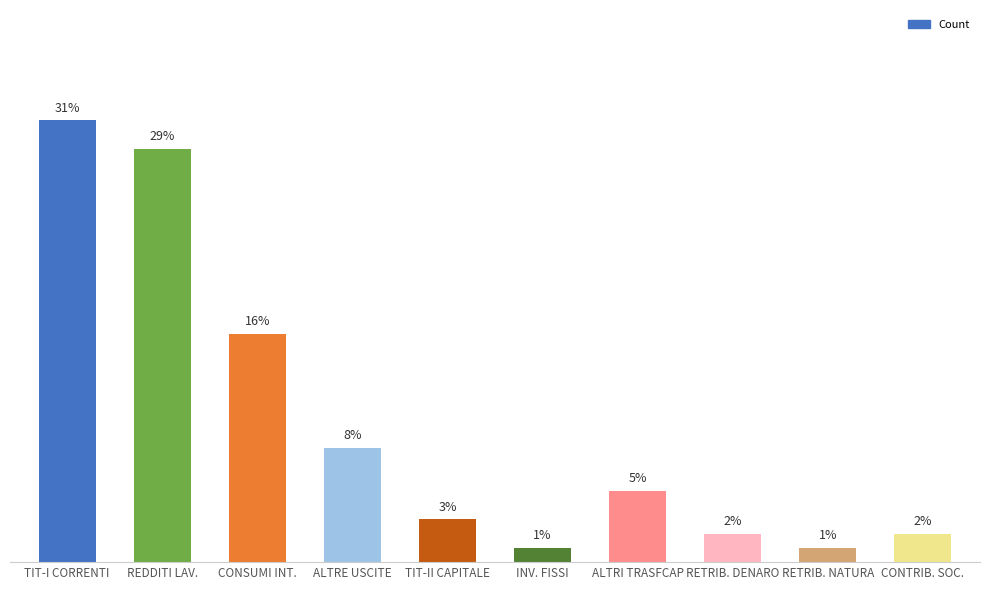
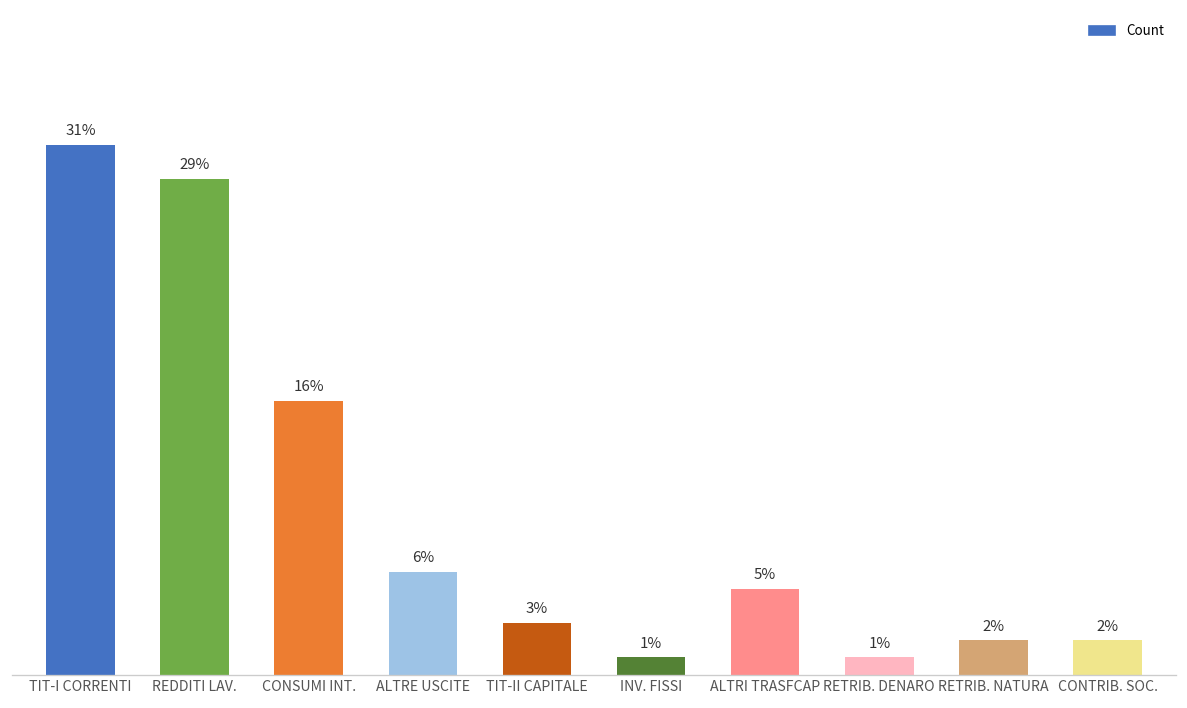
ALTRE USCITE: 8% -> 6%
RETRIB. DENARO: 2% -> 1%
RETRIB. NATURA: 1% -> 2%
